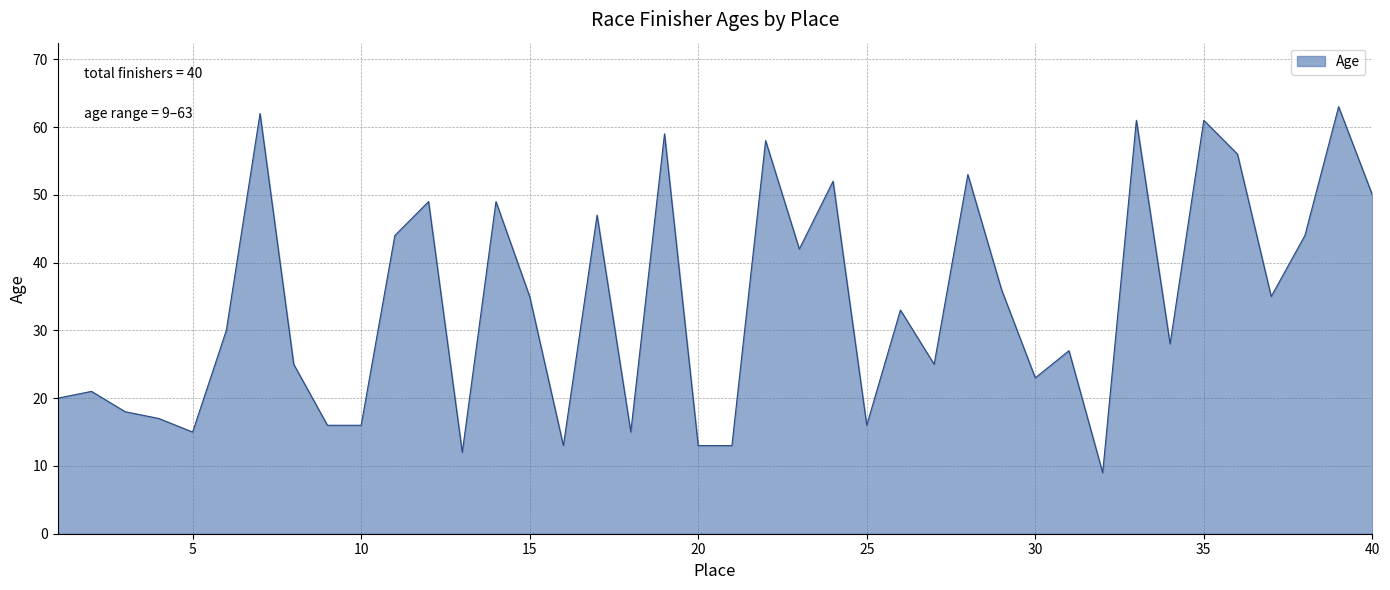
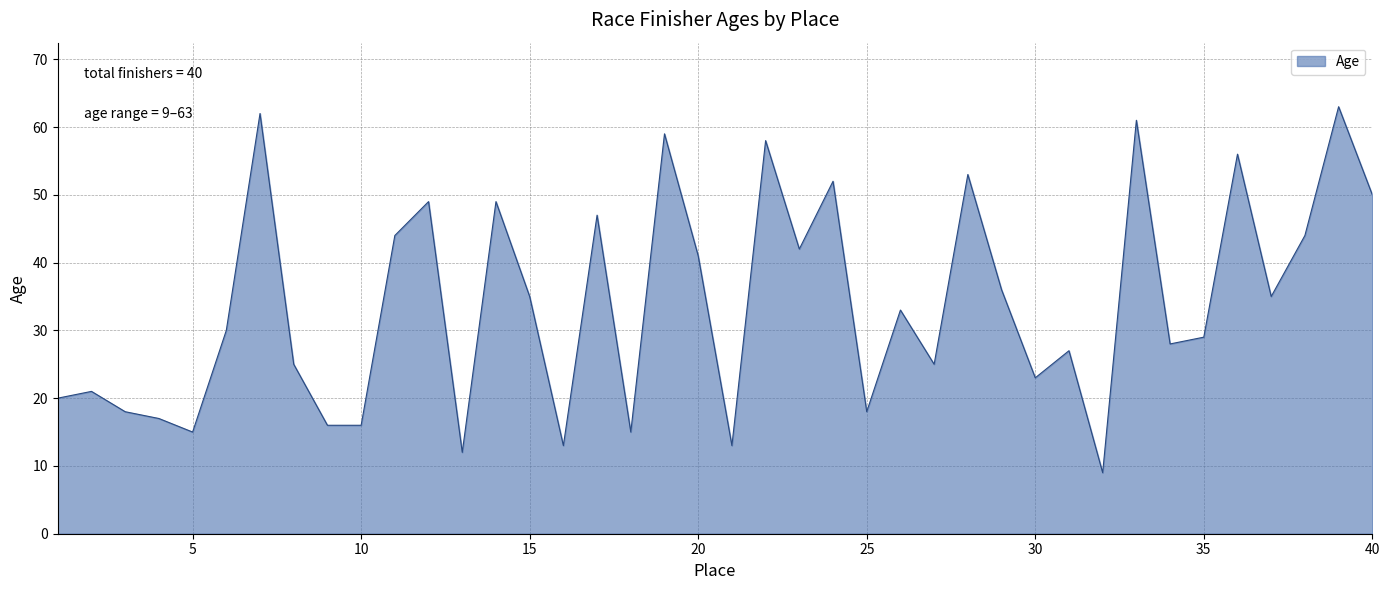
20: 13 -> 41
25: 16 -> 18
35: 61 -> 29
